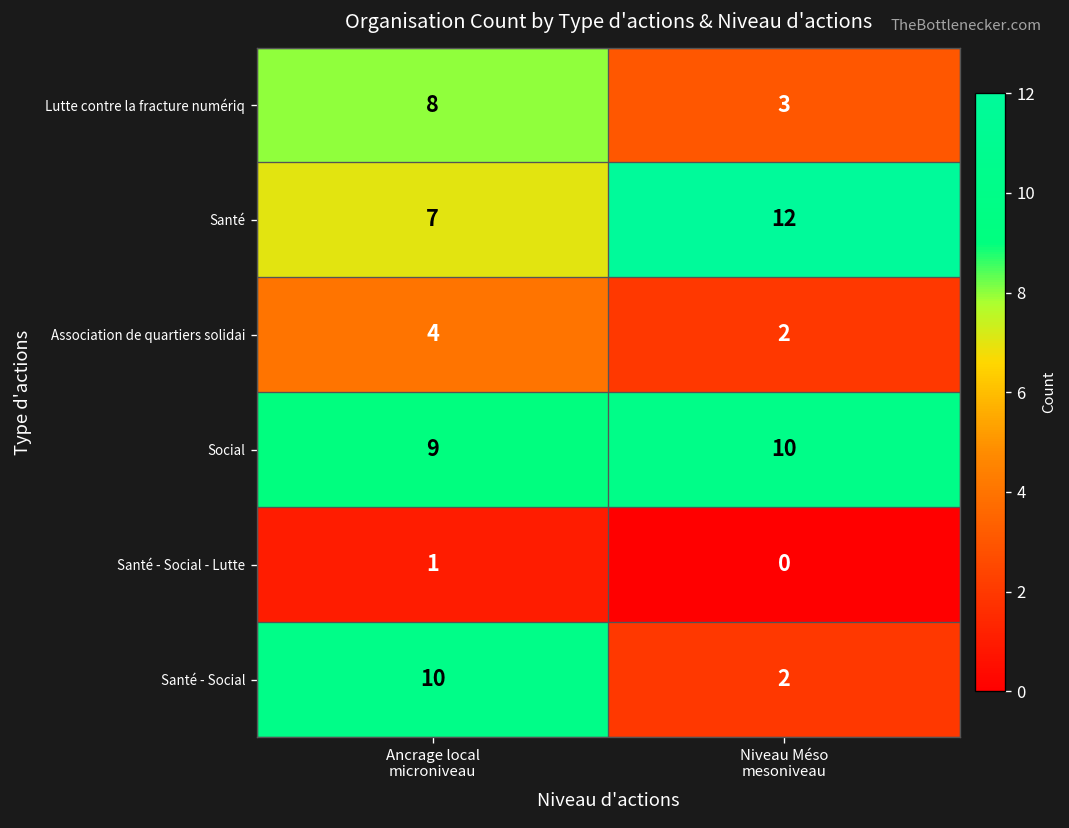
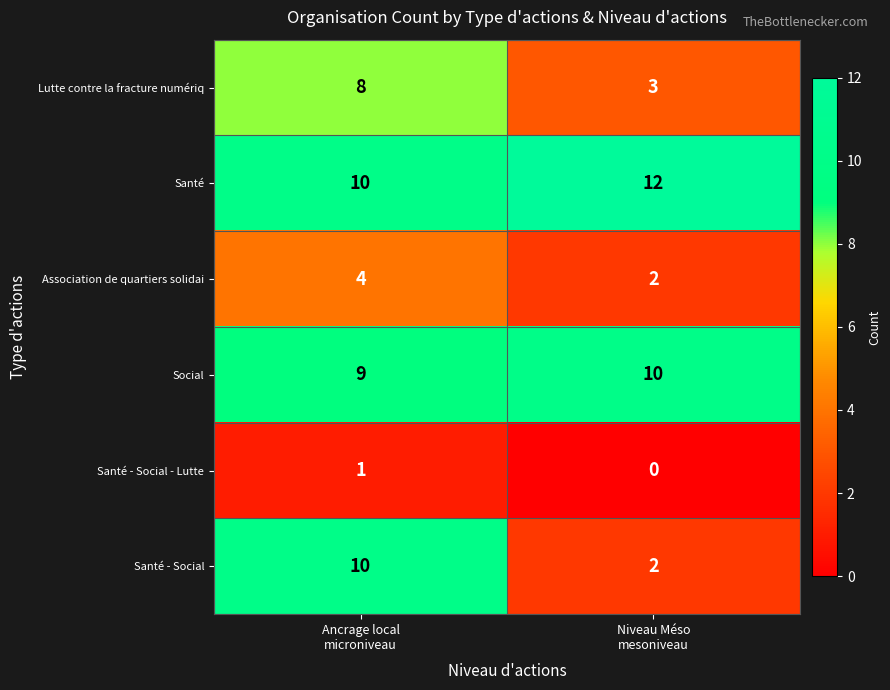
Santé, Ancrage local microniveau: 7 -> 10
